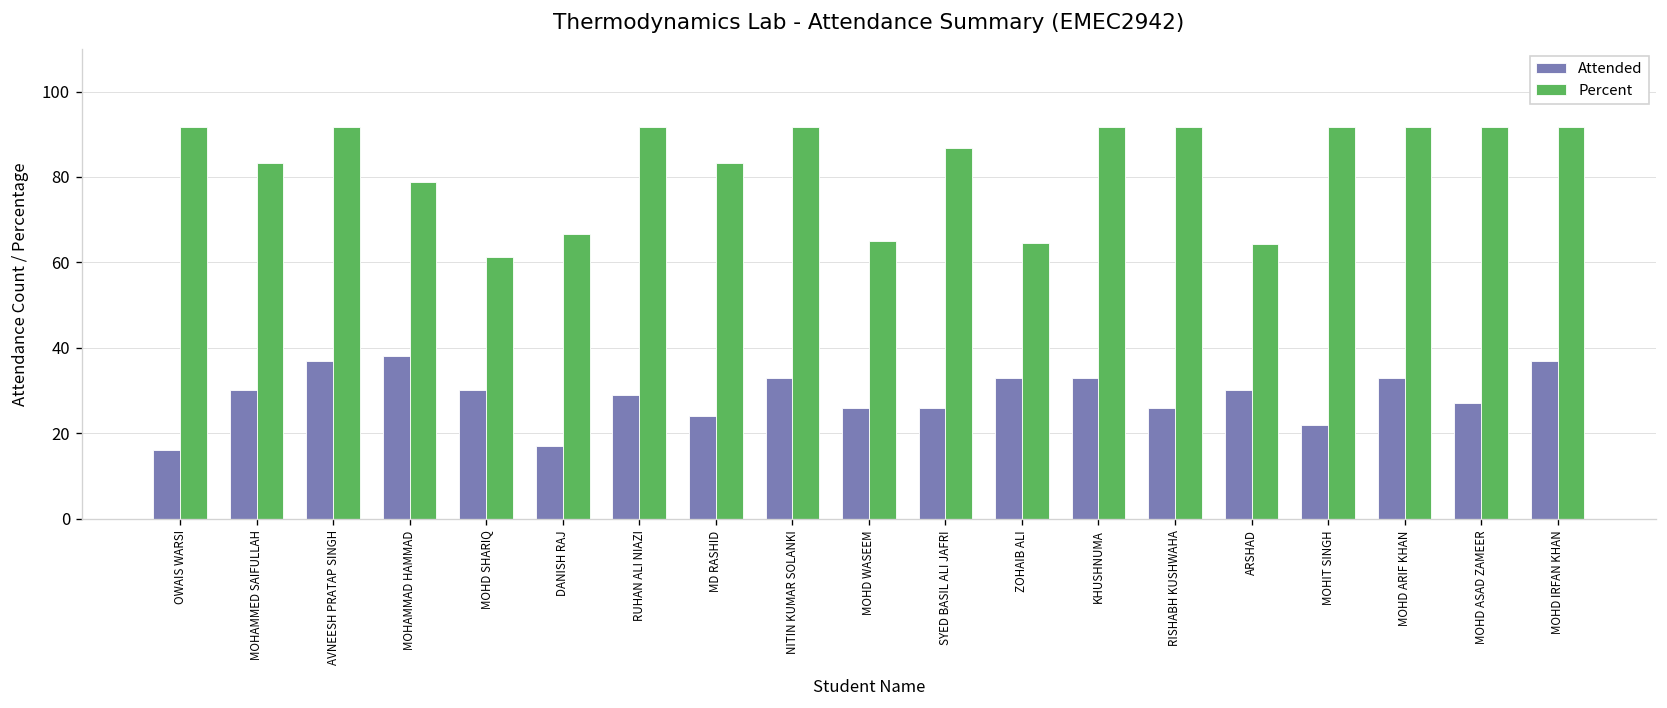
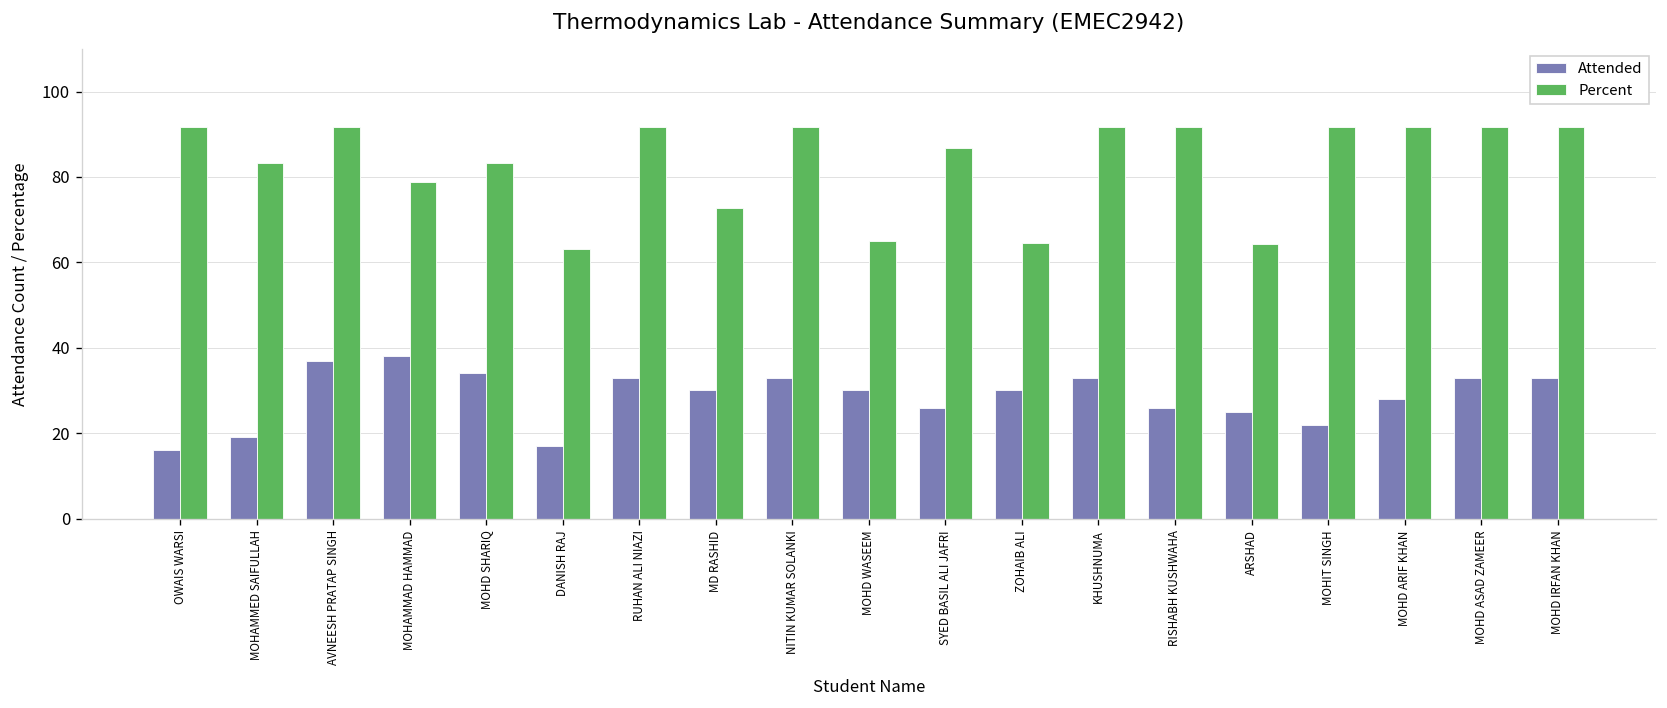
Attended, MOHAMMED SAIFULLAH: 30 -> 19
Attended, MOHD SHARIQ: 30 -> 34
Percent, MOHD SHARIQ: 61 -> 83
Percent, DANISH RAJ: 67 -> 63
Attended, RUHAN ALI NIAZI: 29 -> 33
Attended, MD RASHID: 24 -> 30
Percent, MD RASHID: 83 -> 73
Attended, MOHD WASEEM: 26 -> 30
Attended, ZOHAIB ALI: 33 -> 30
Attended, ARSHAD: 30 -> 25
Attended, MOHD ARIF KHAN: 33 -> 28
Attended, MOHD ASAD ZAMEER: 27 -> 33
Attended, MOHD IRFAN KHAN: 37 -> 33
